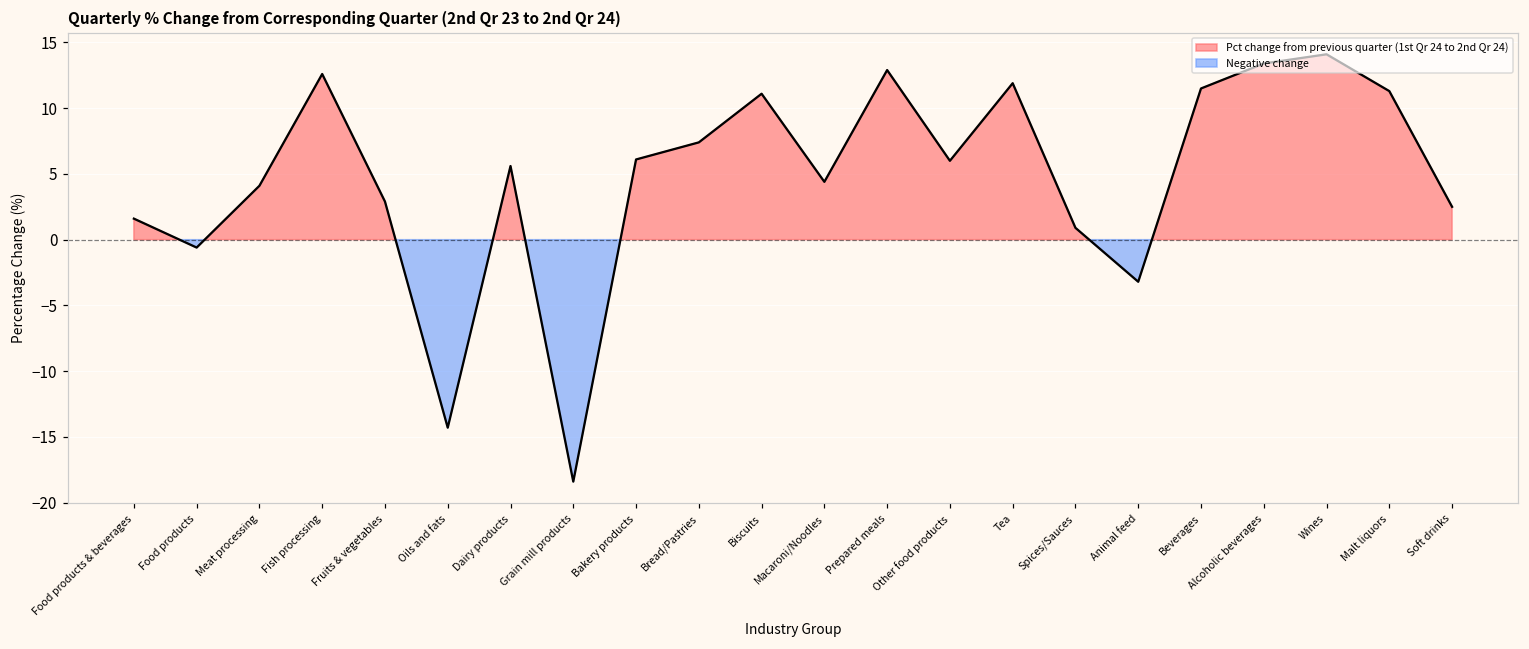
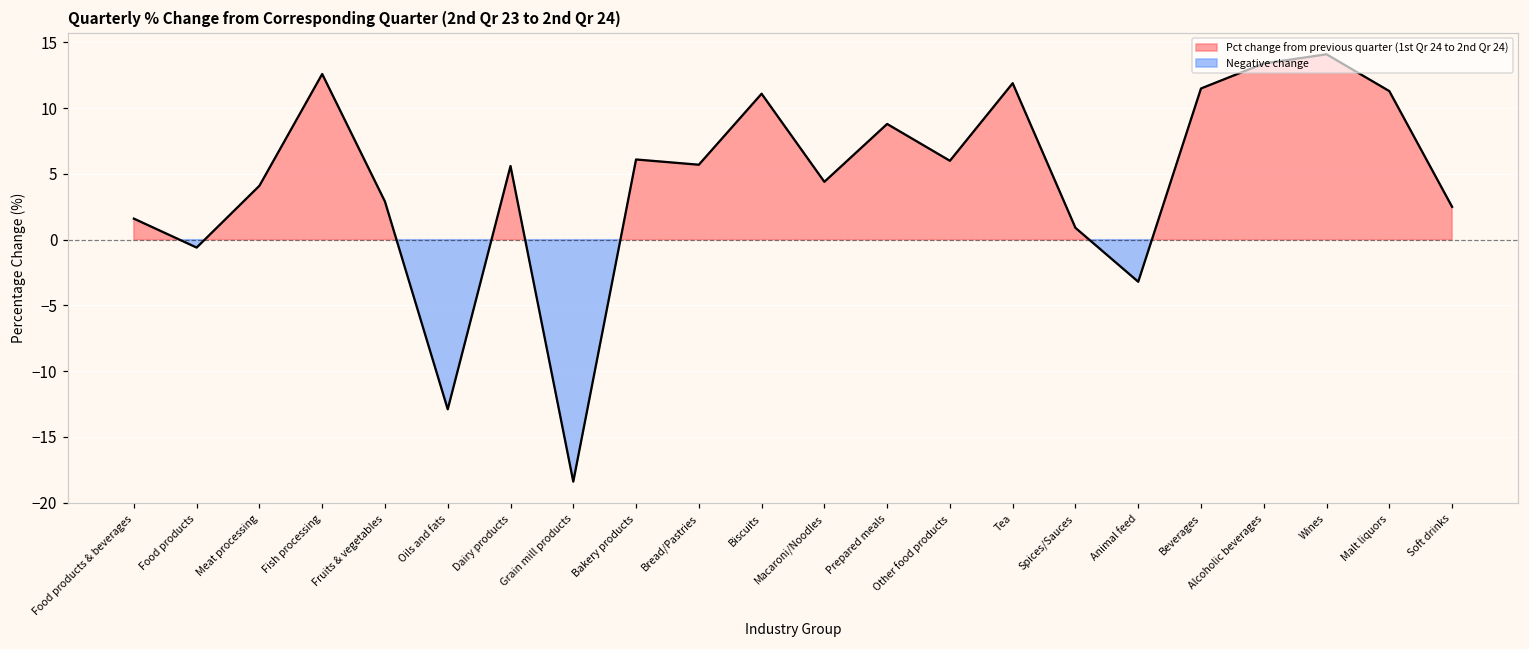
Oils and fats: -14.3 -> -12.9
Bread/Pastries: 7.4 -> 5.7
Prepared meals: 12.9 -> 8.8
